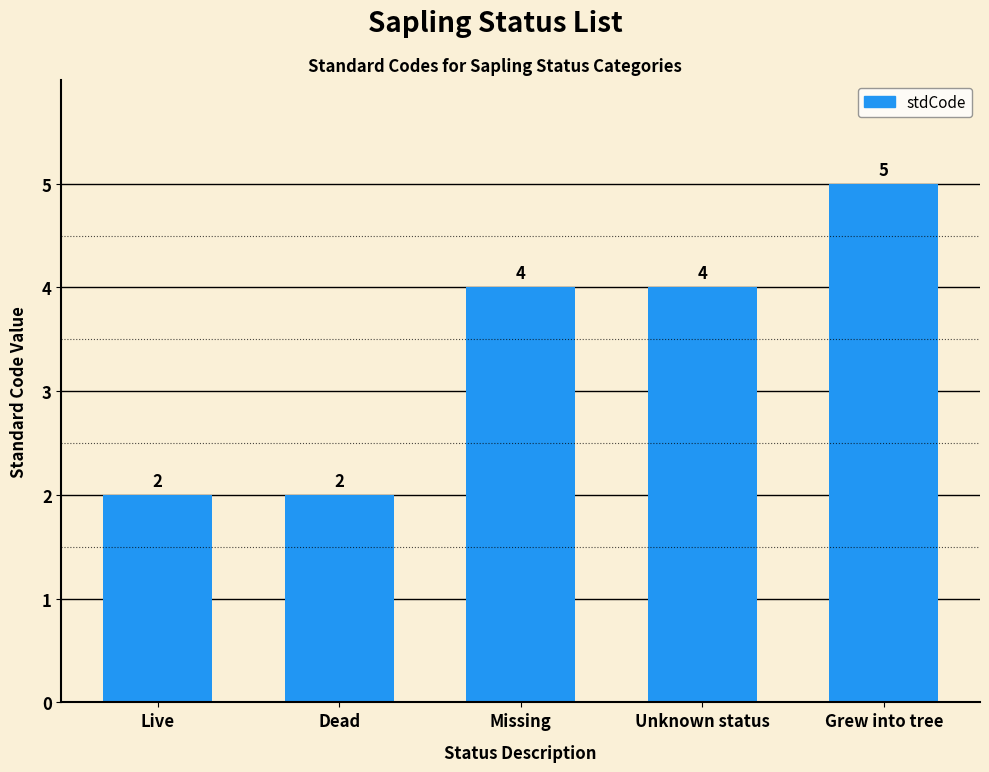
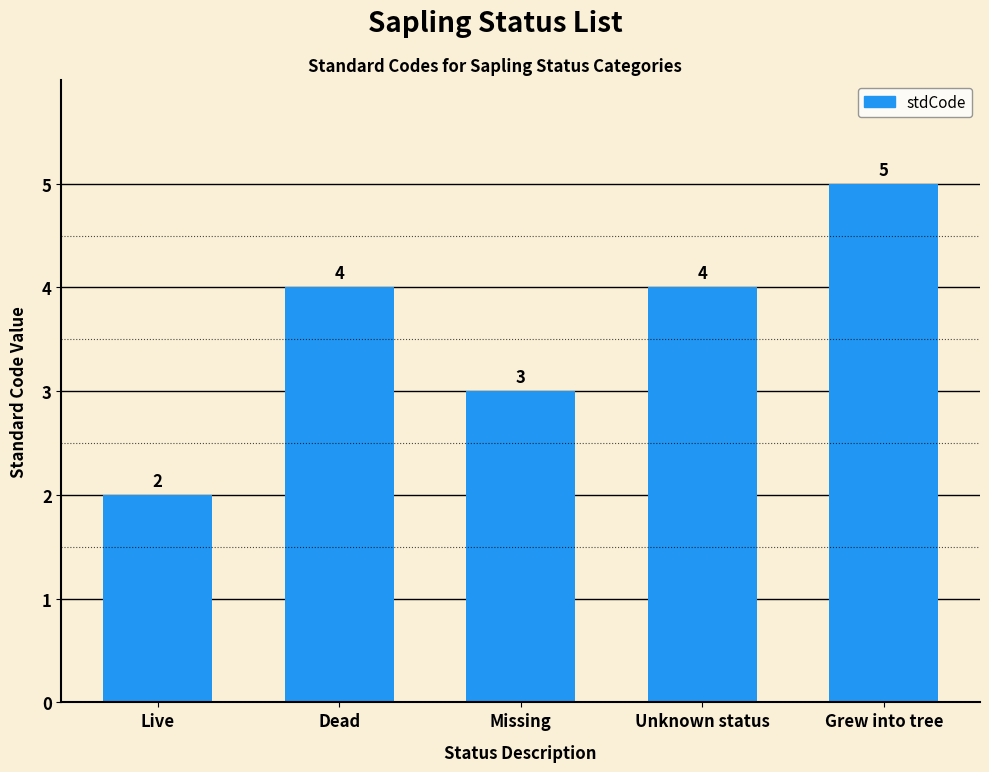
Dead: 2 -> 4
Missing: 4 -> 3
